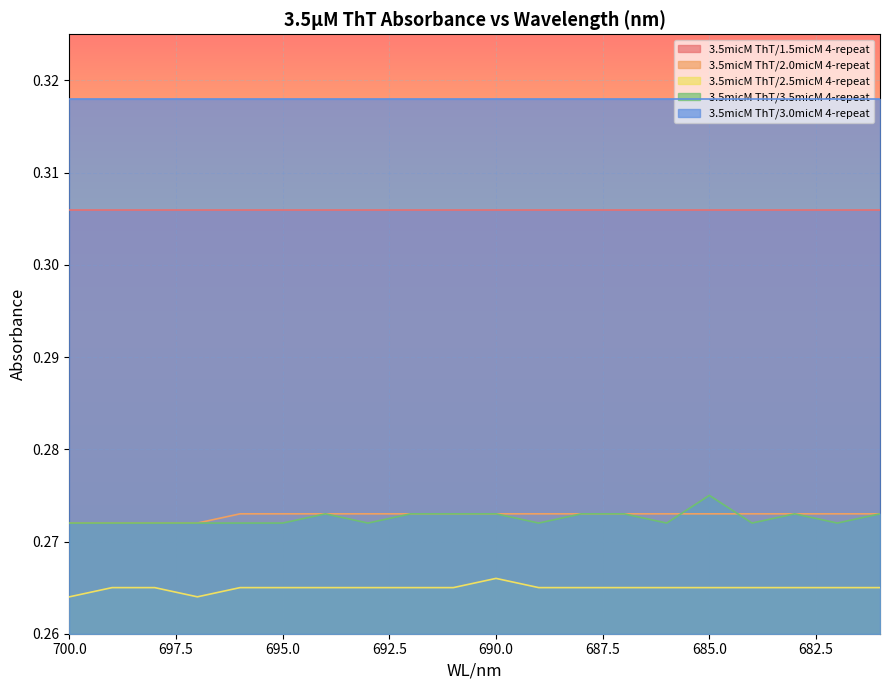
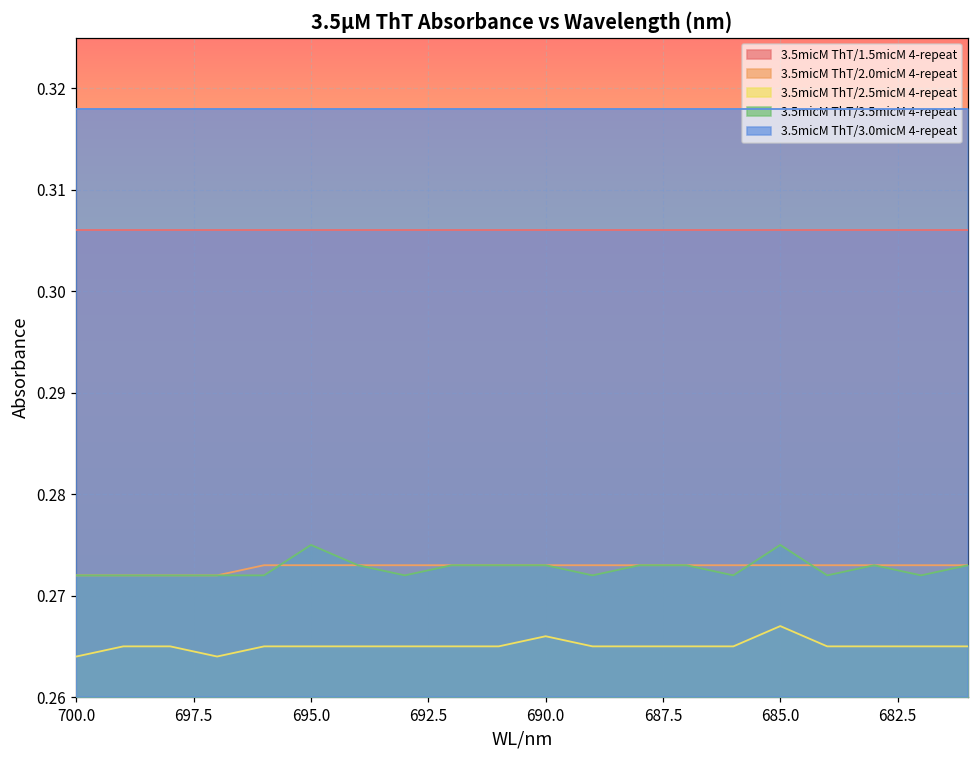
3.5micM ThT/3.5micM 4-repeat, 695.0: 0.272 -> 0.275
3.5micM ThT/2.5micM 4-repeat, 685.0: 0.265 -> 0.267
